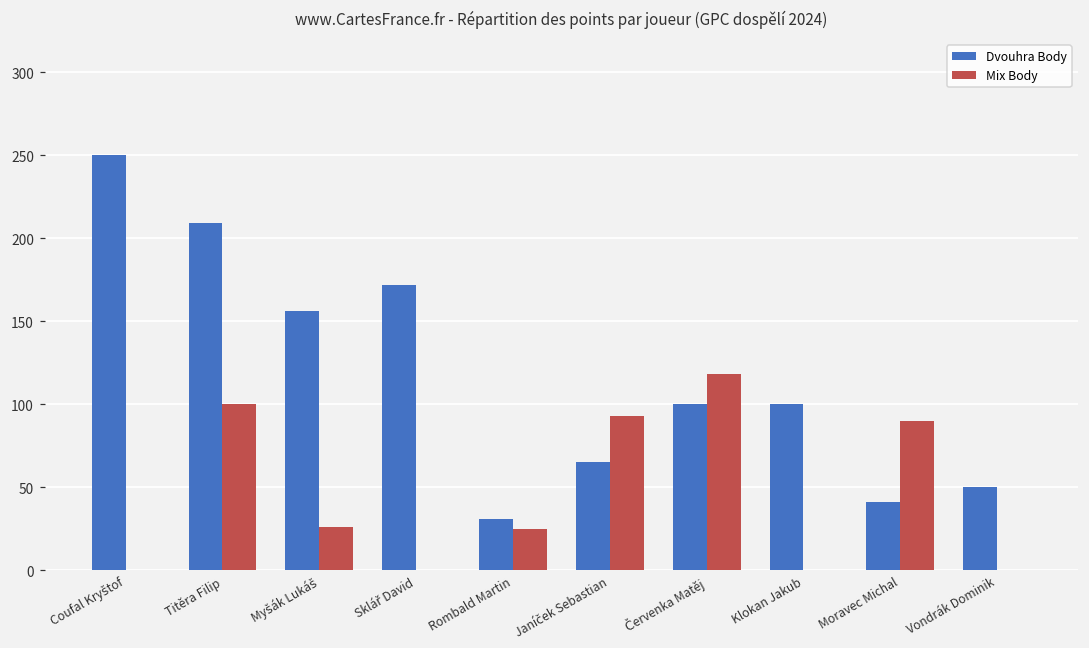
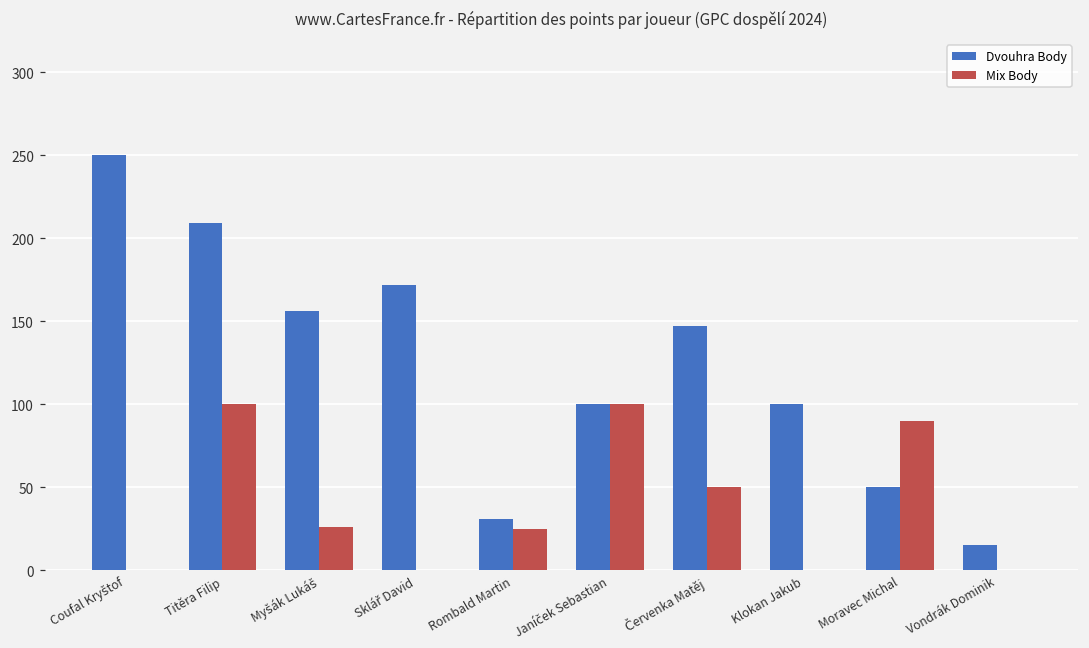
Dvouhra Body, Janíček Sebastian: 65 -> 100
Mix Body, Janíček Sebastian: 93 -> 100
Dvouhra Body, Červenka Matěj: 100 -> 147
Mix Body, Červenka Matěj: 118 -> 50
Dvouhra Body, Moravec Michal: 41 -> 50
Dvouhra Body, Vondrák Dominik: 50 -> 15
